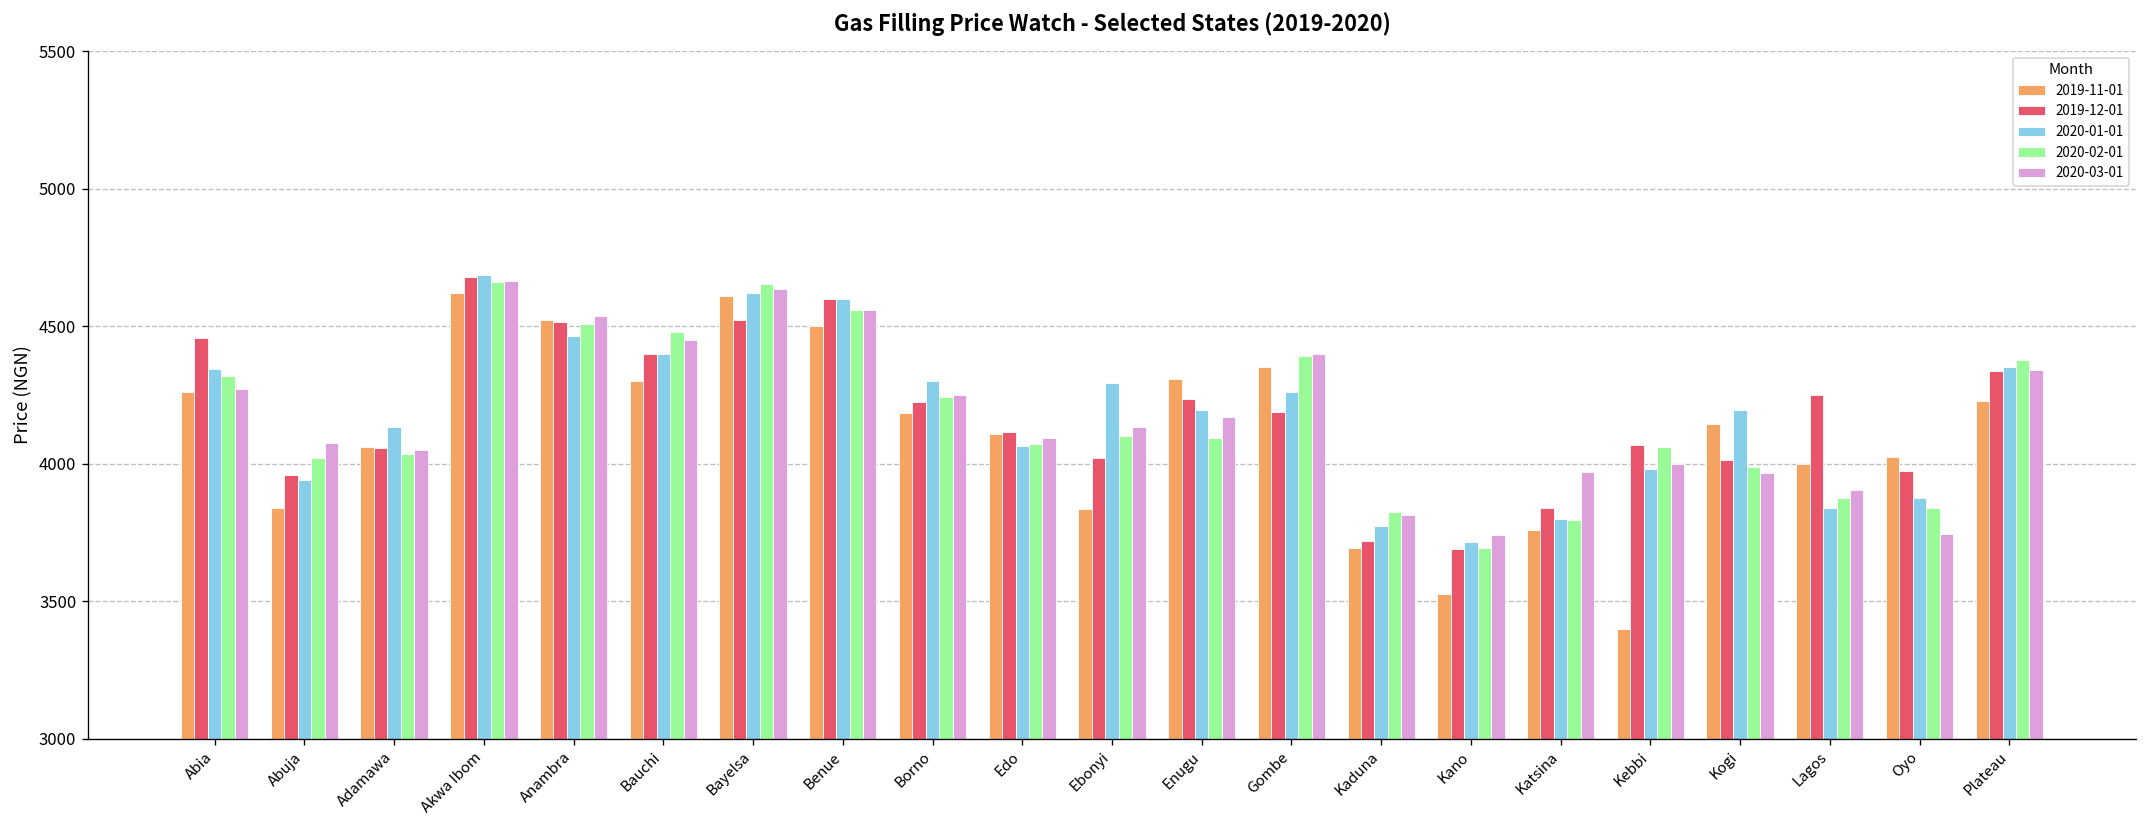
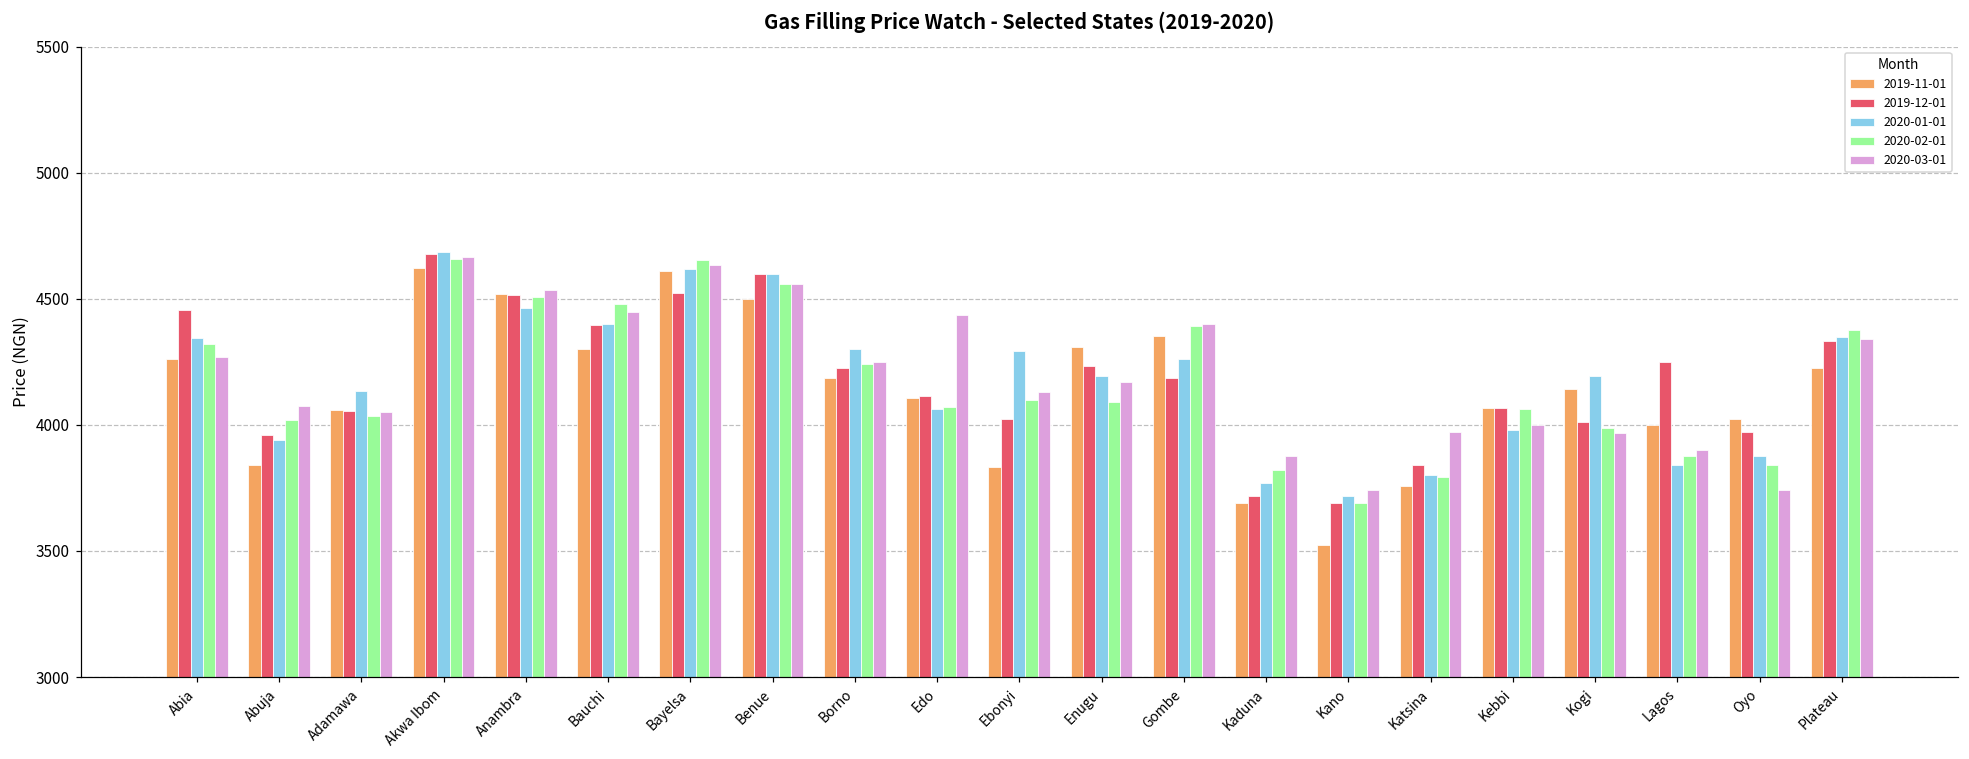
2020-03-01, Edo: 4090 -> 4440
2020-03-01, Kaduna: 3810 -> 3880
2019-11-01, Kebbi: 3400 -> 4070
